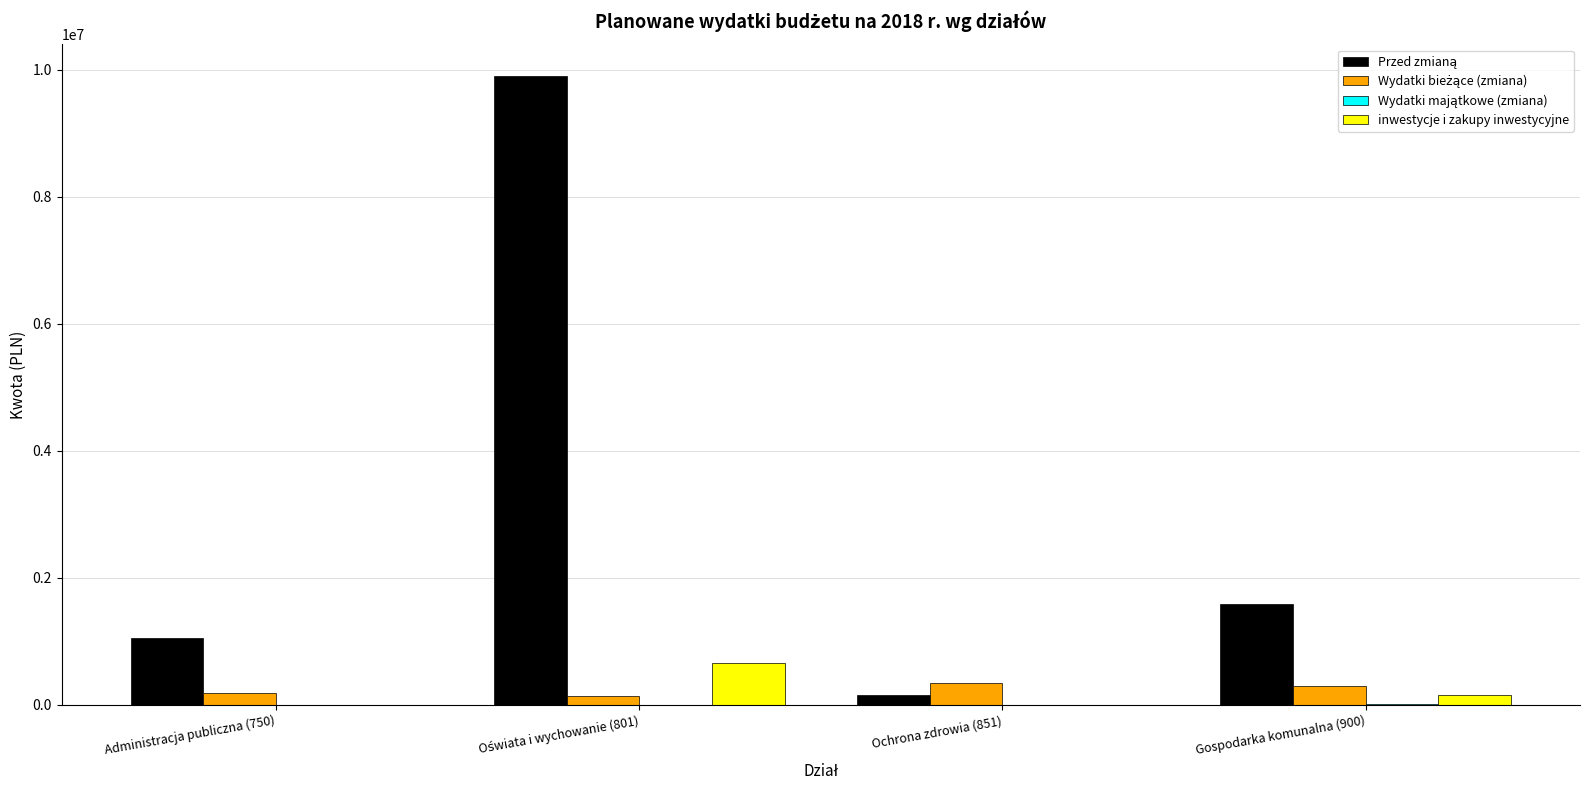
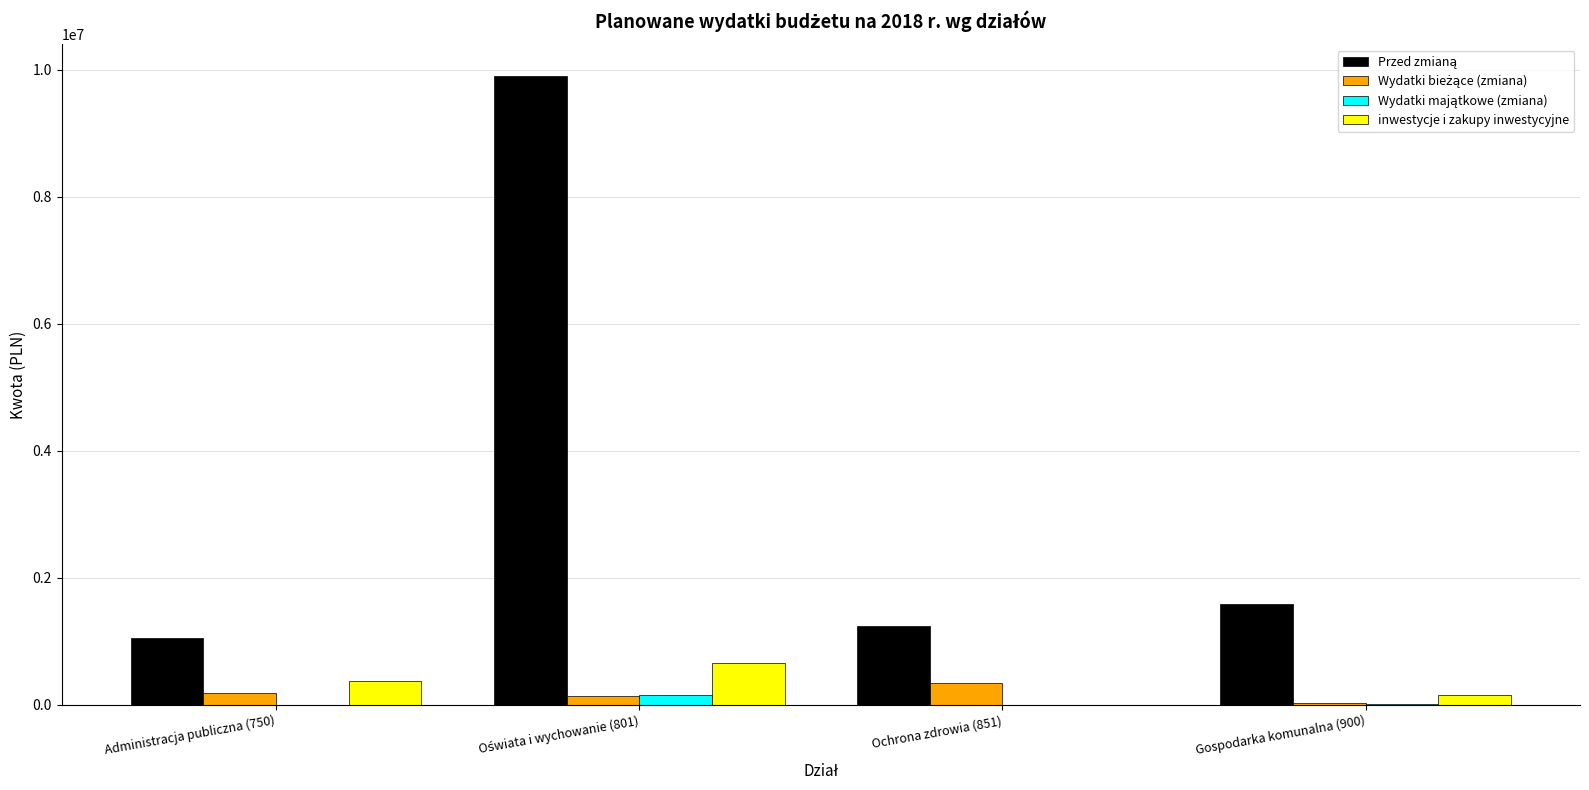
inwestycje i zakupy inwestycyjne, Administracja publiczna (750): 0 -> 400000
Wydatki majątkowe (zmiana), Oświata i wychowanie (801): 0 -> 200000
Przed zmianą, Ochrona zdrowia (851): 200000 -> 1200000
Wydatki bieżące (zmiana), Gospodarka komunalna (900): 300000 -> 0
